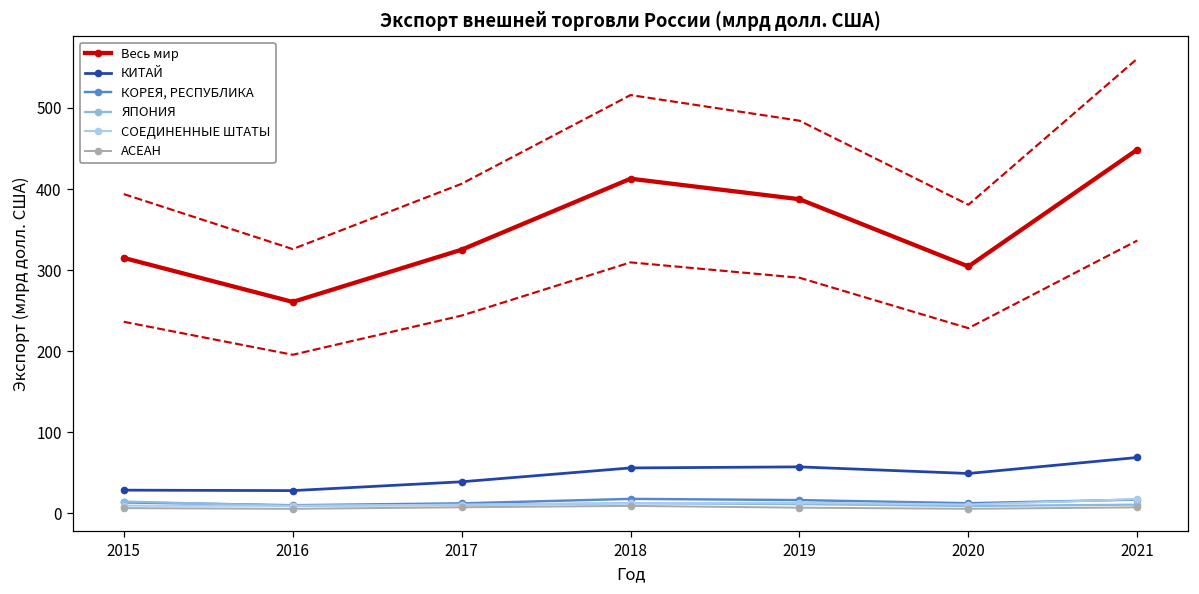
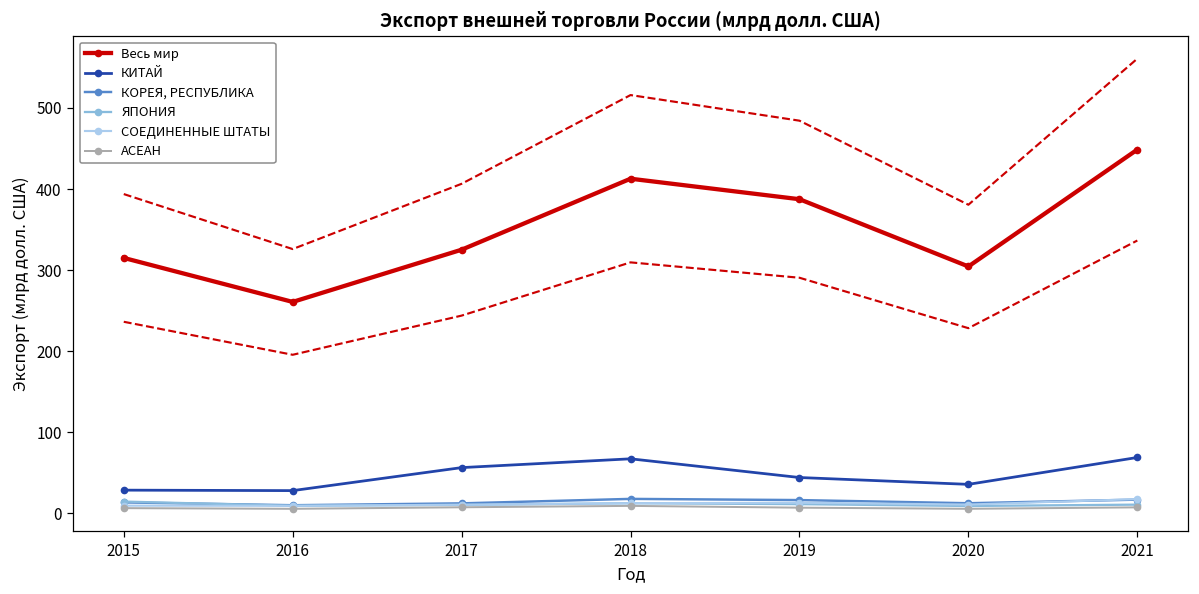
КИТАЙ, 2017: 40 -> 60
КИТАЙ, 2018: 60 -> 70
КИТАЙ, 2019: 60 -> 40
КИТАЙ, 2020: 50 -> 40
